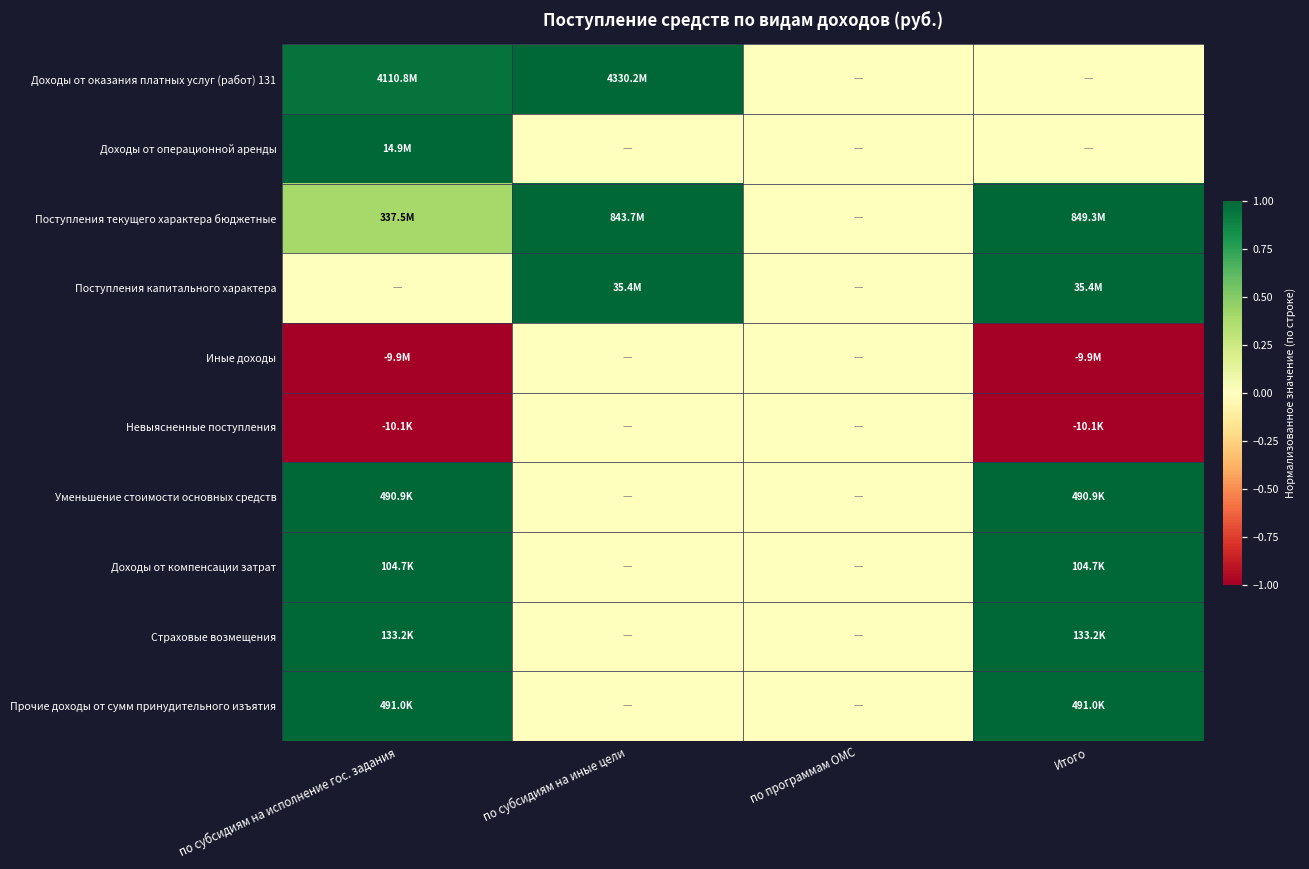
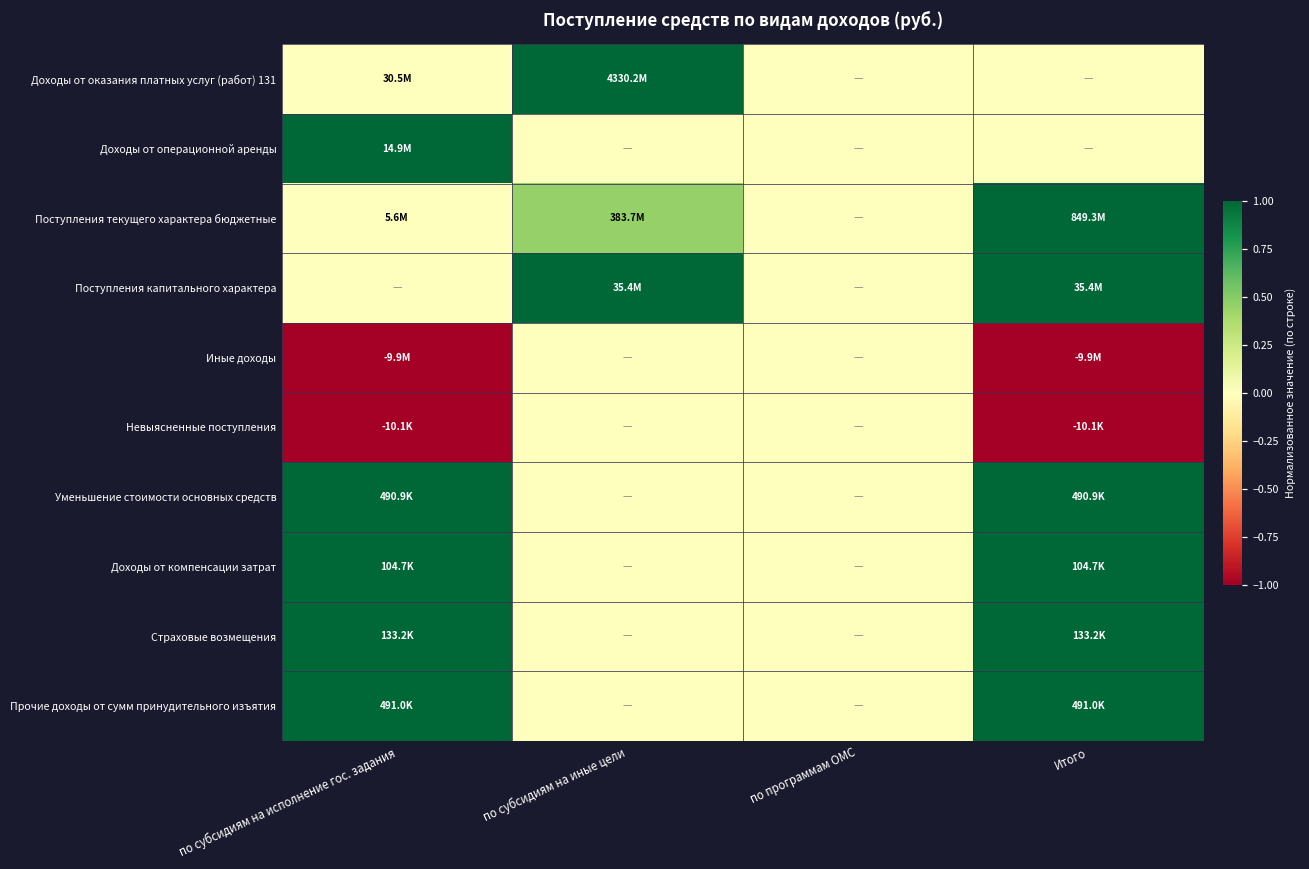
Доходы от оказания платных услуг (работ) 131, по субсидиям на исполнение гос. задания: 4110.8M -> 30.5M
Поступления текущего характера бюджетные, по субсидиям на исполнение гос. задания: 337.5M -> 5.6M
Поступления текущего характера бюджетные, по субсидиям на иные цели: 843.7M -> 383.7M
